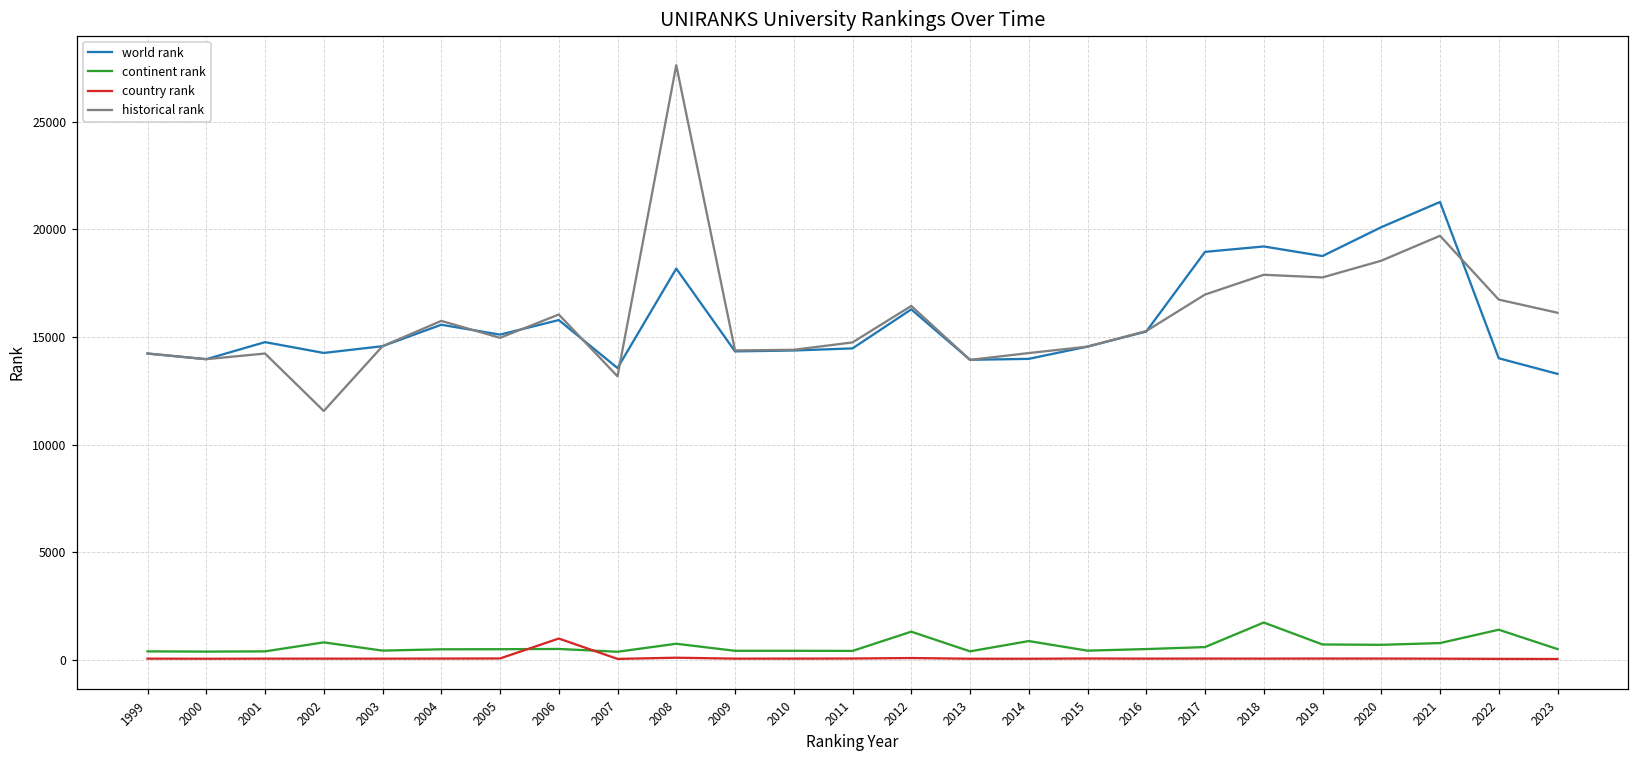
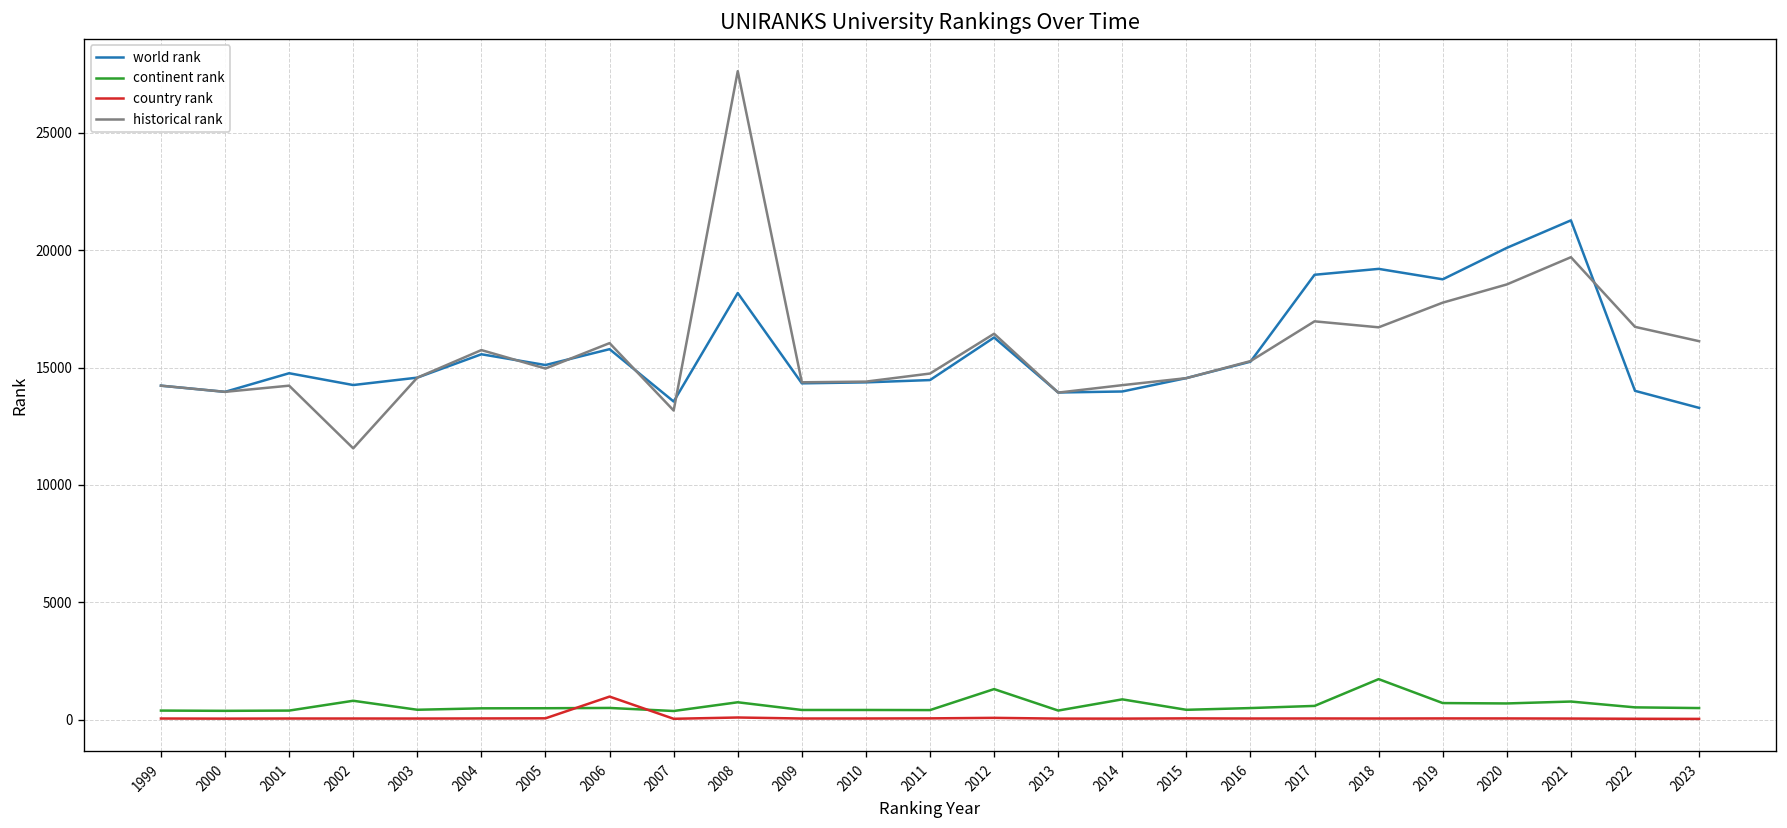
historical rank, 2018: 17900 -> 16700
continent rank, 2022: 1400 -> 500
